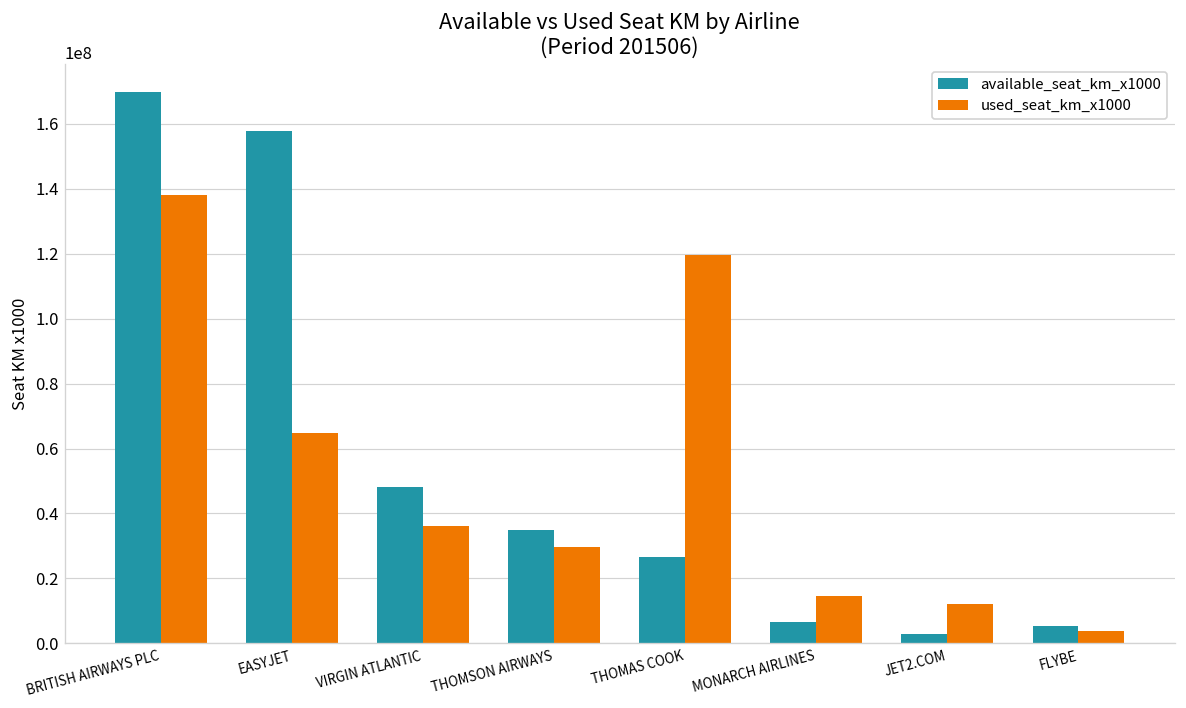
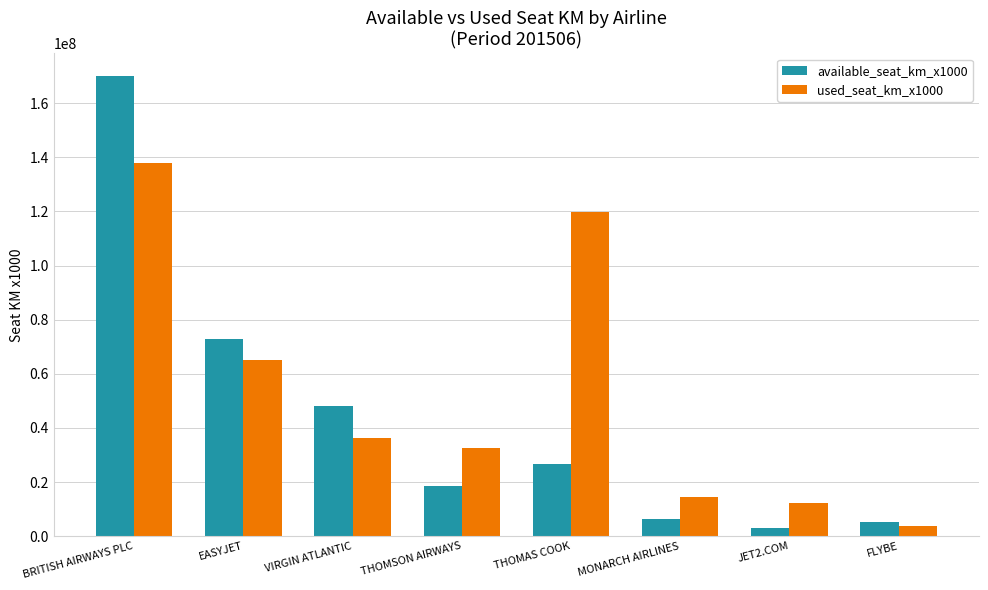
available_seat_km_x1000, EASYJET: 158000000 -> 73000000
available_seat_km_x1000, THOMSON AIRWAYS: 35000000 -> 19000000
used_seat_km_x1000, THOMSON AIRWAYS: 30000000 -> 33000000
